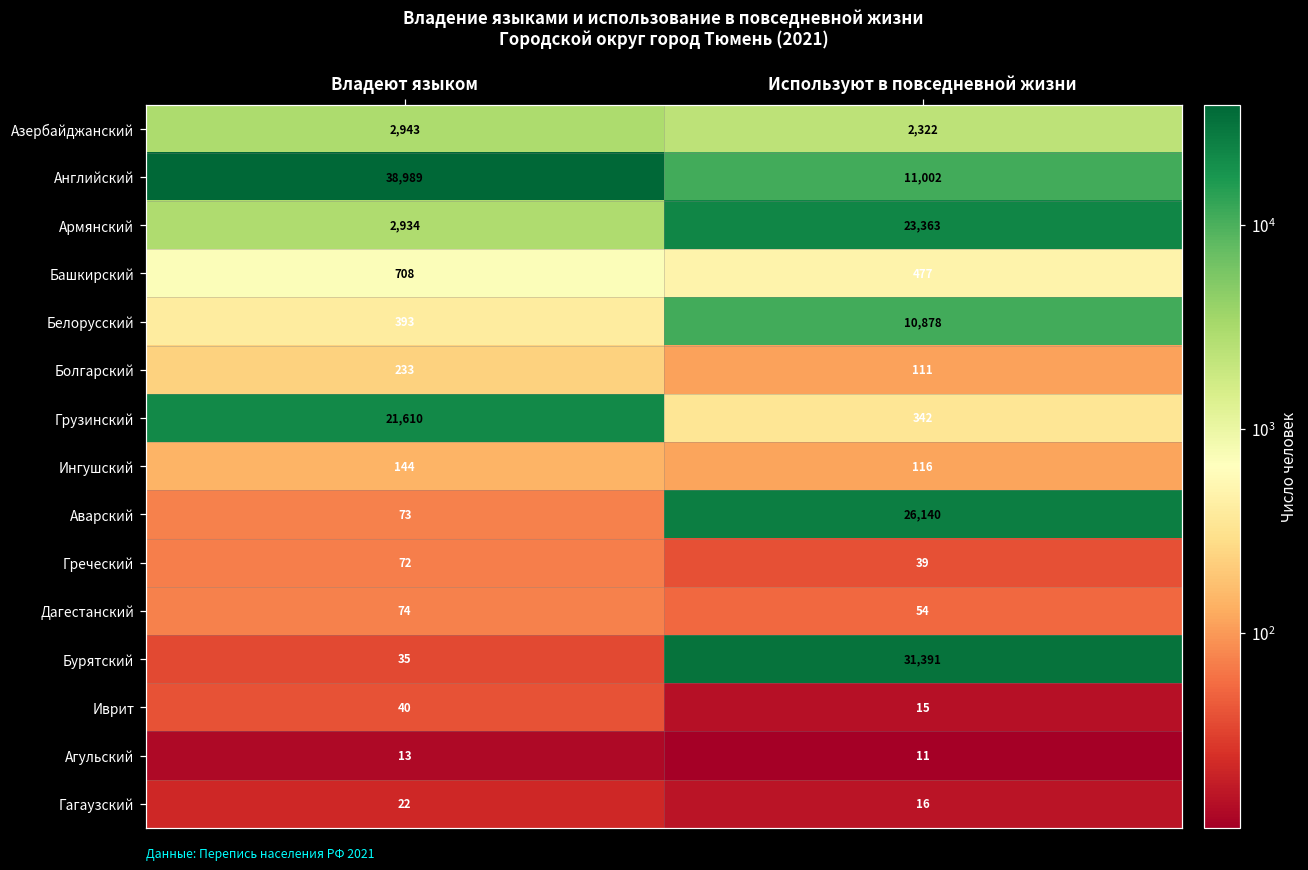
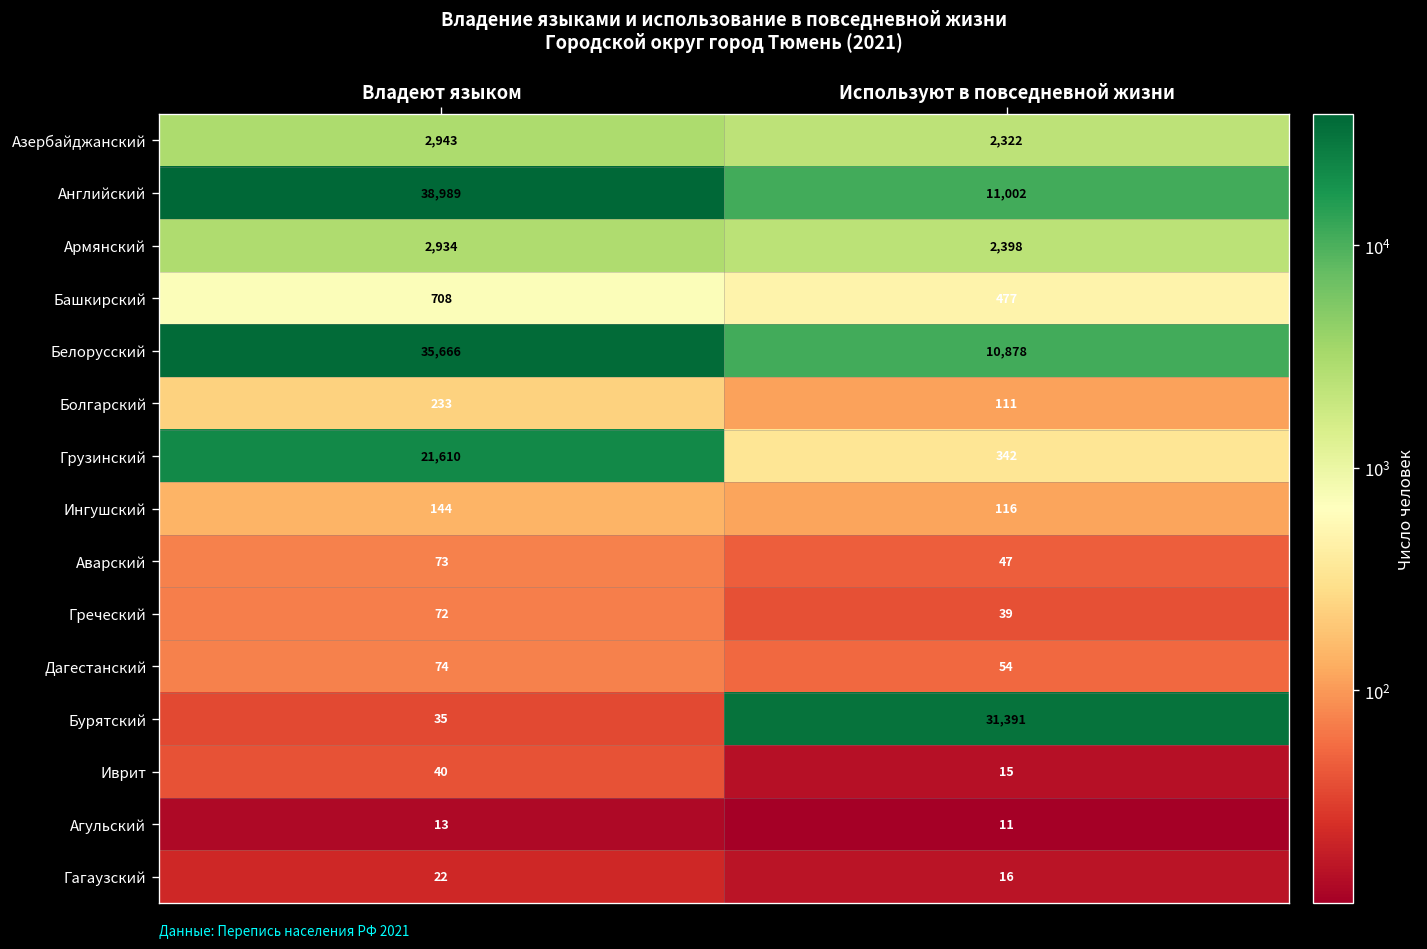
Армянский, Используют в повседневной жизни: 23,363 -> 2,398
Белорусский, Владеют языком: 393 -> 35,666
Аварский, Используют в повседневной жизни: 26,140 -> 47
